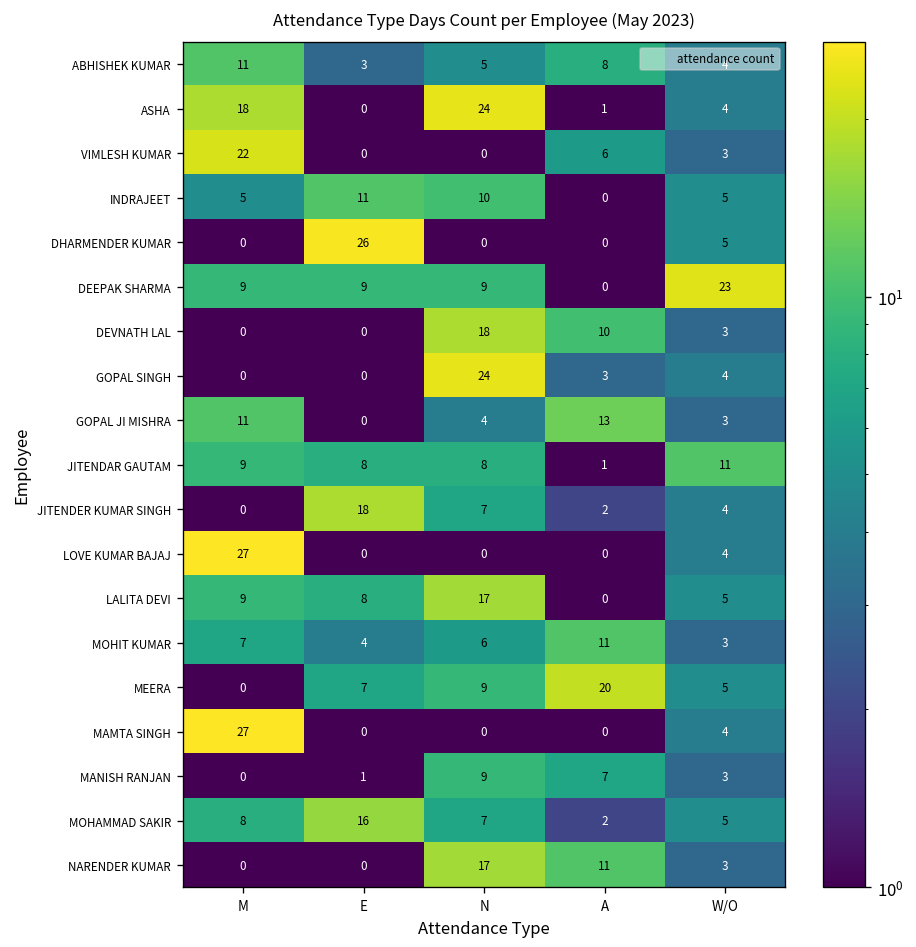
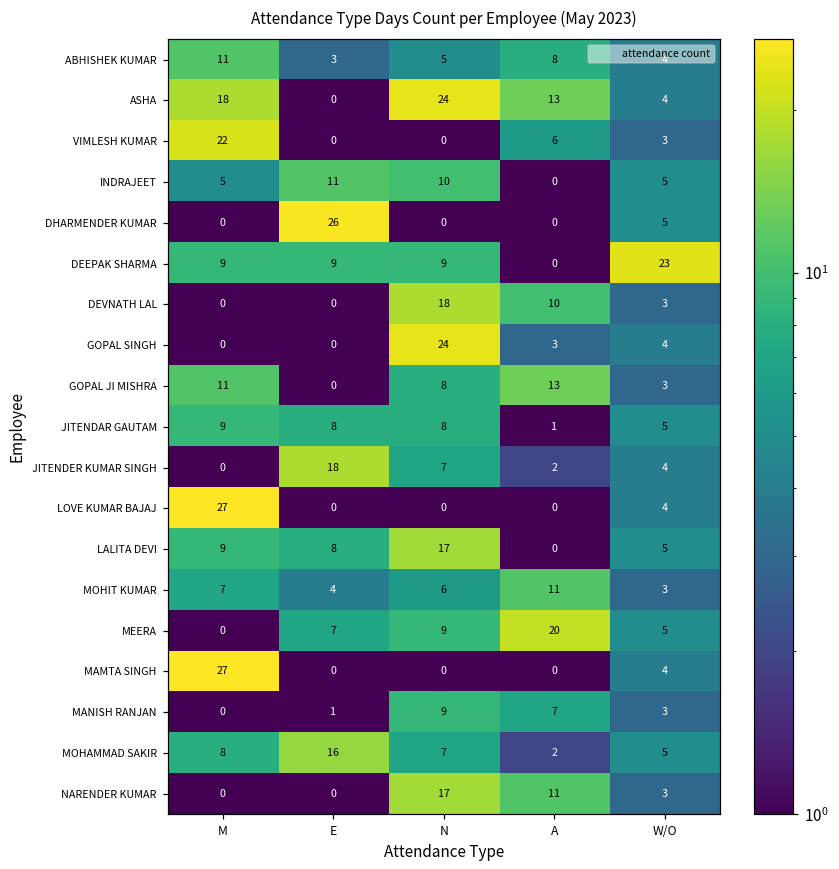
ASHA, A: 1 -> 13
GOPAL JI MISHRA, N: 4 -> 8
JITENDAR GAUTAM, W/O: 11 -> 5
